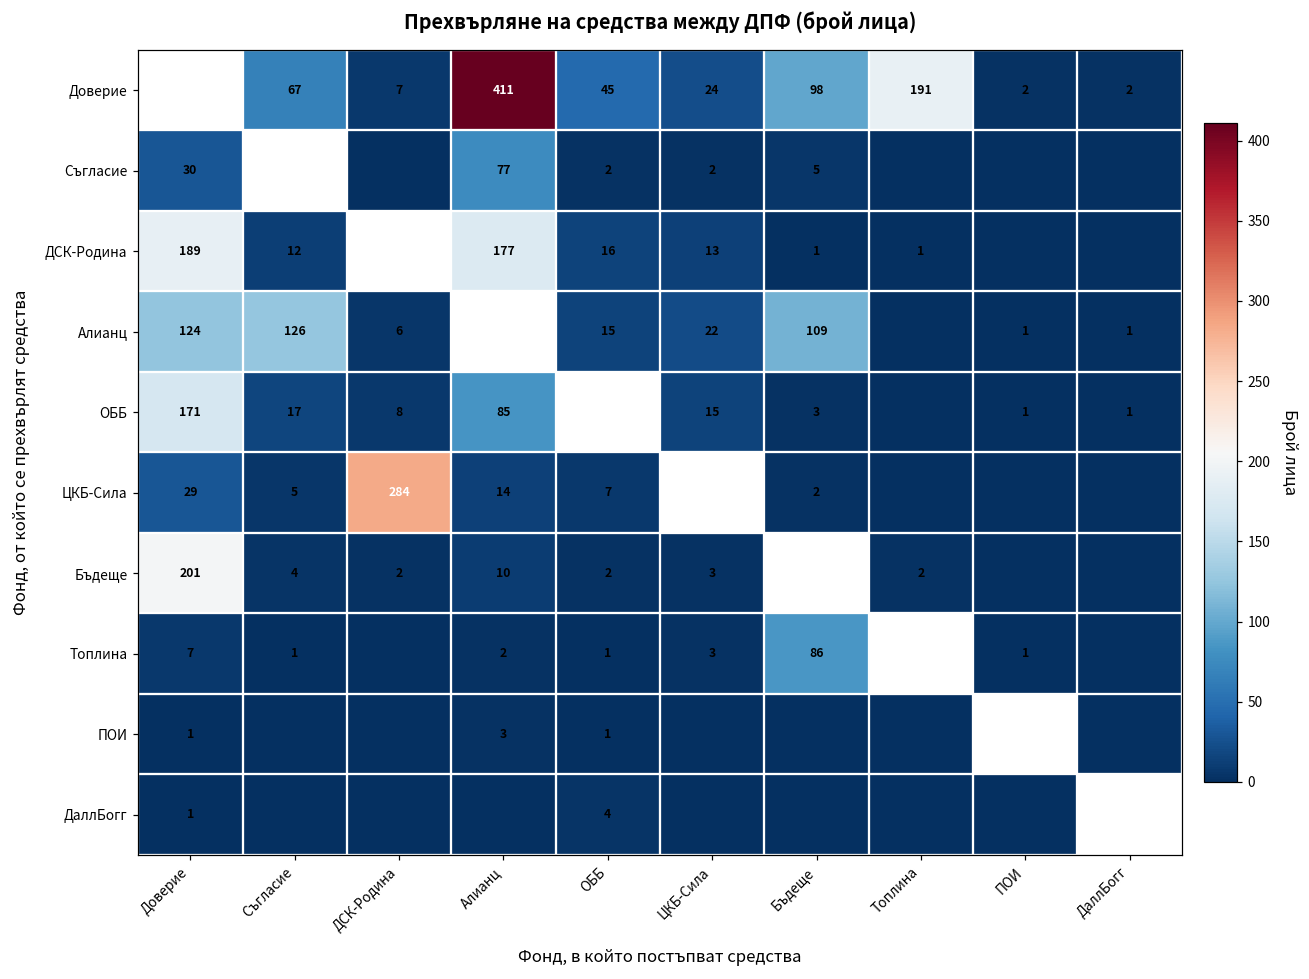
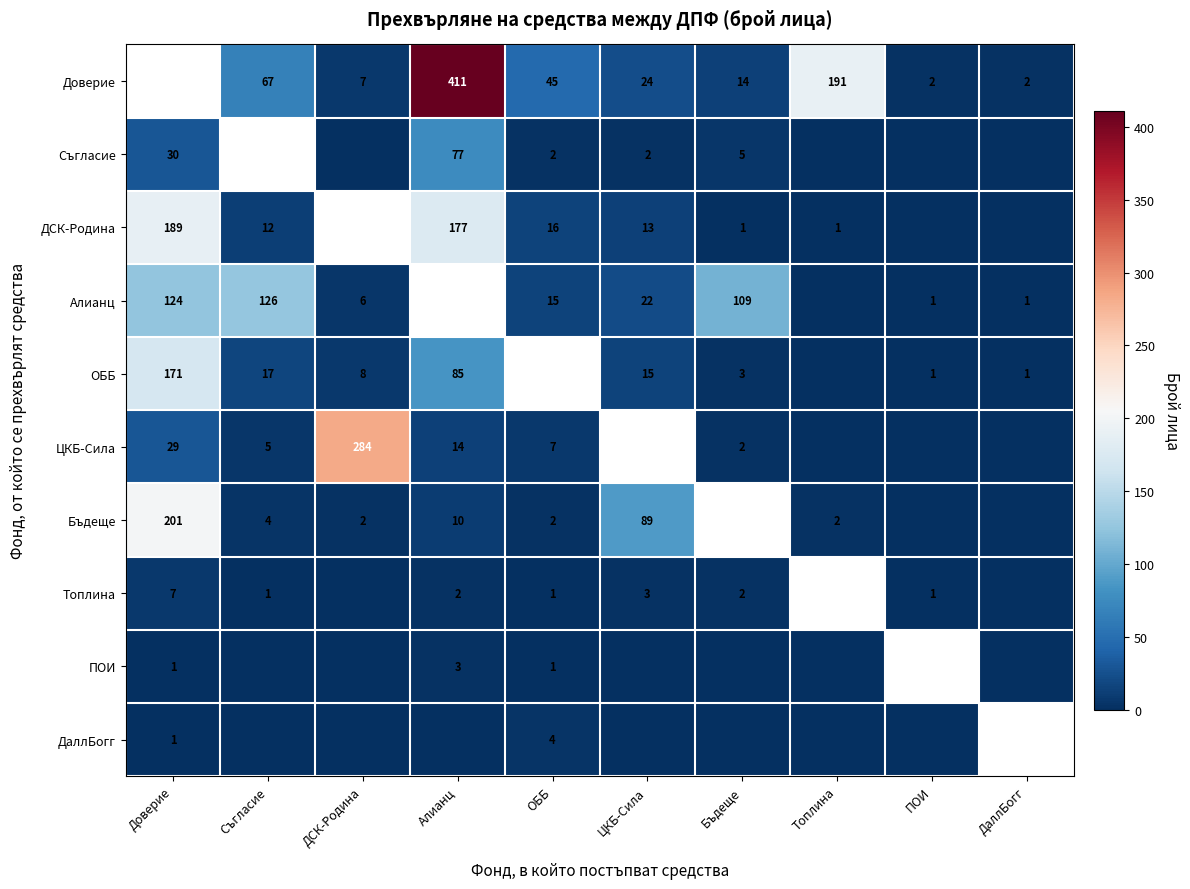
Доверие, Бъдеще: 98 -> 14
Бъдеще, ЦКБ-Сила: 3 -> 89
Топлина, Бъдеще: 86 -> 2
